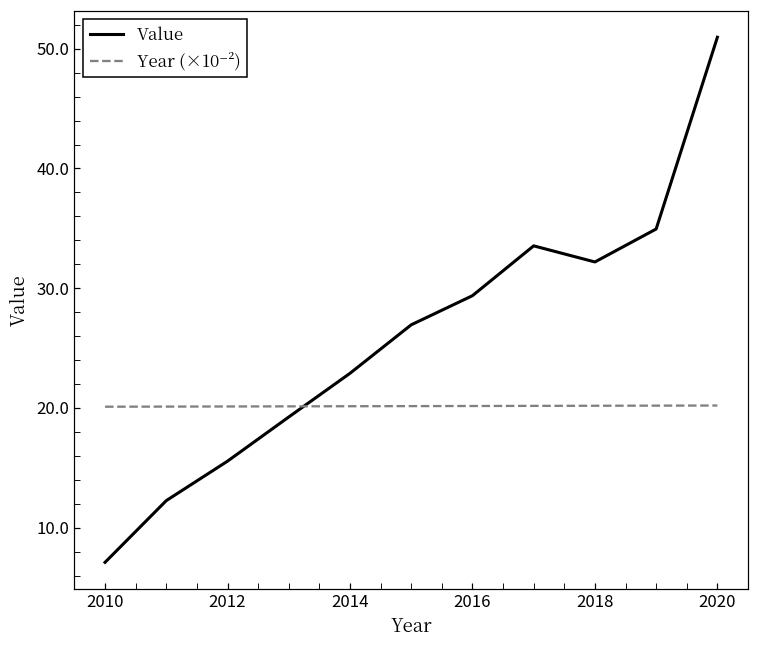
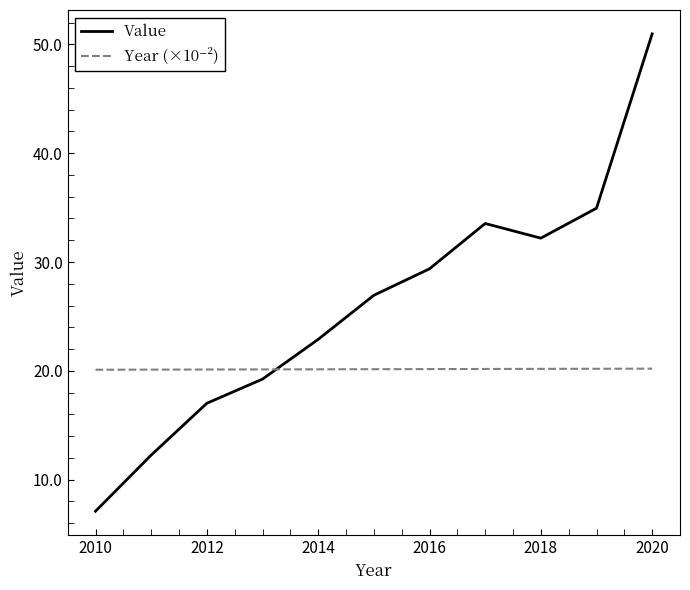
Value, 2012: 15.6 -> 17.0
